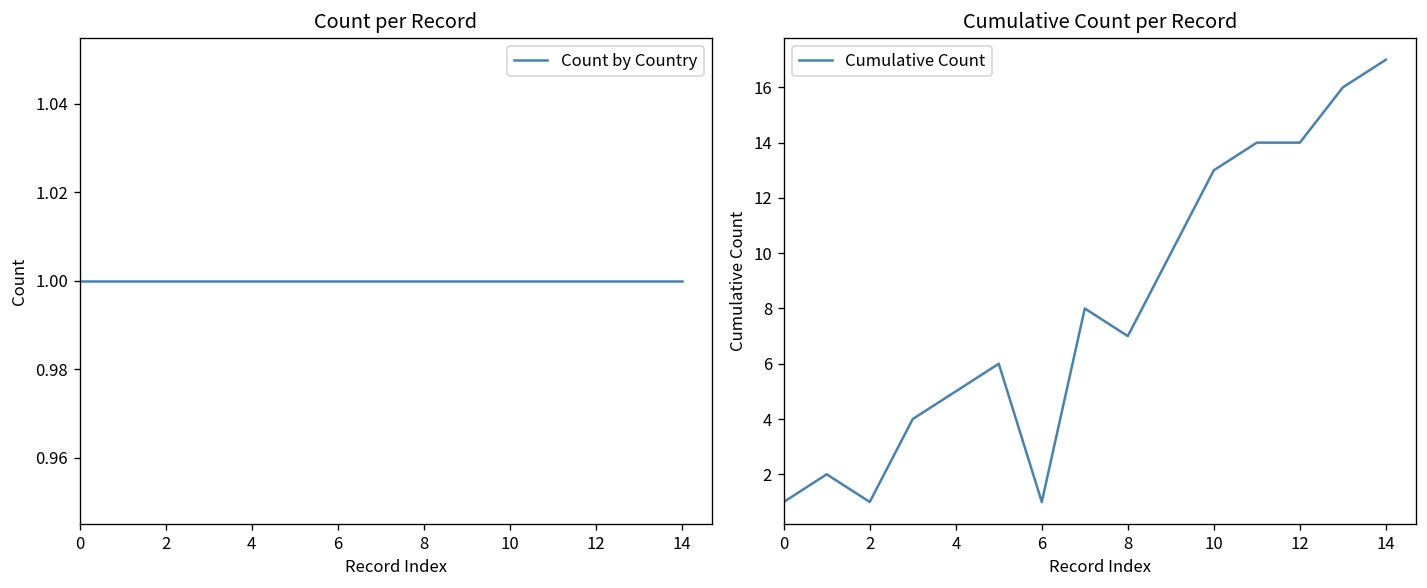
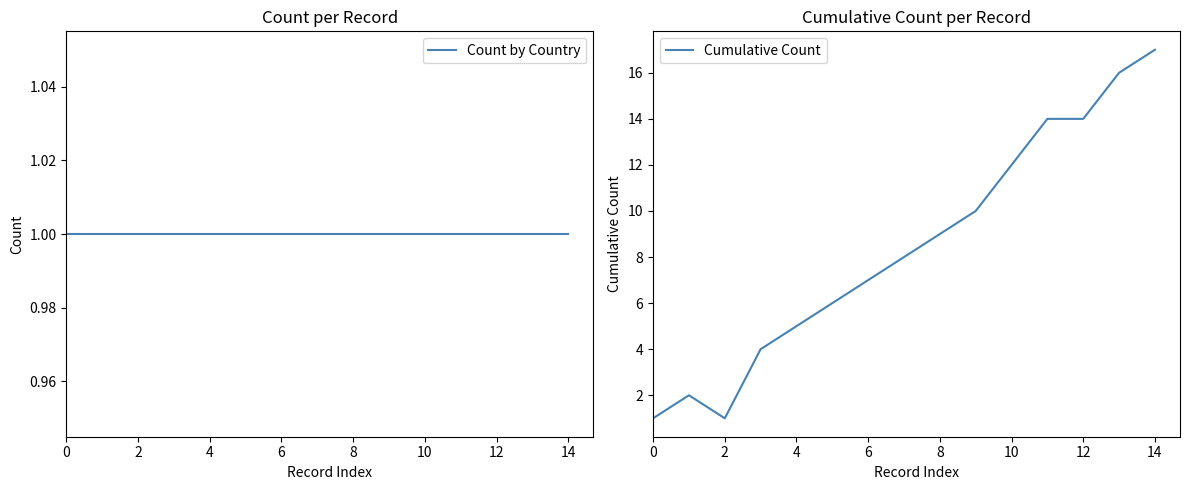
Cumulative Count per Record, 6: 1 -> 7
Cumulative Count per Record, 8: 7 -> 9
Cumulative Count per Record, 10: 13 -> 12
